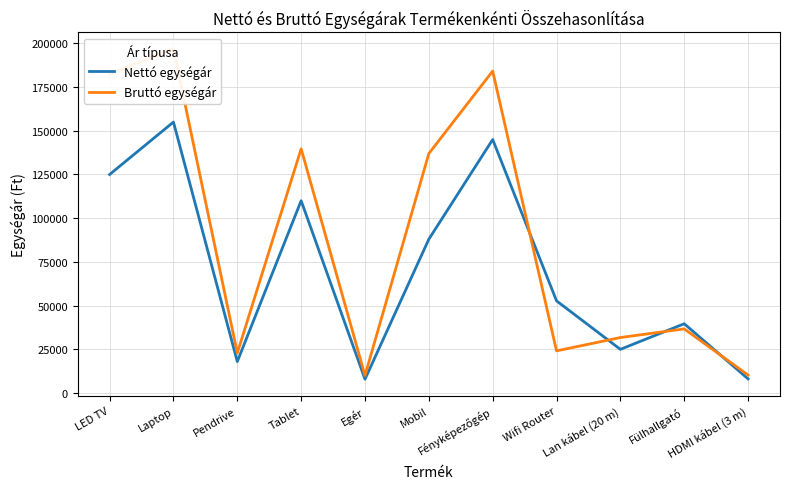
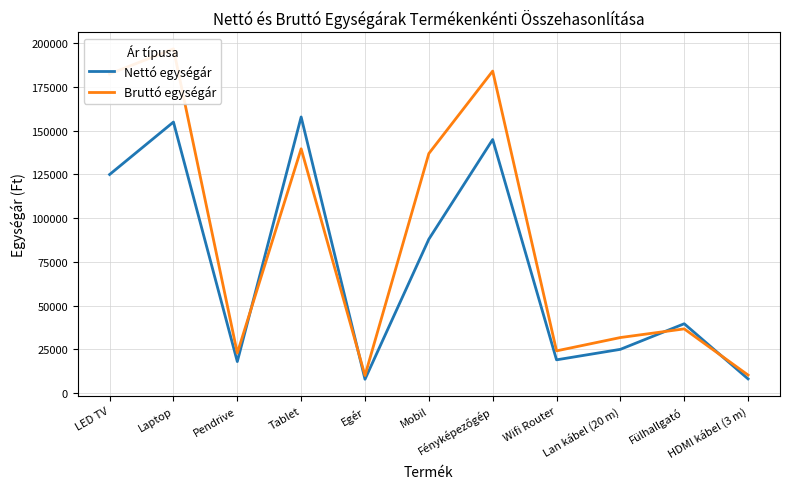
Nettó egységár, Tablet: 110000 -> 158000
Nettó egységár, Wifi Router: 53000 -> 19000
